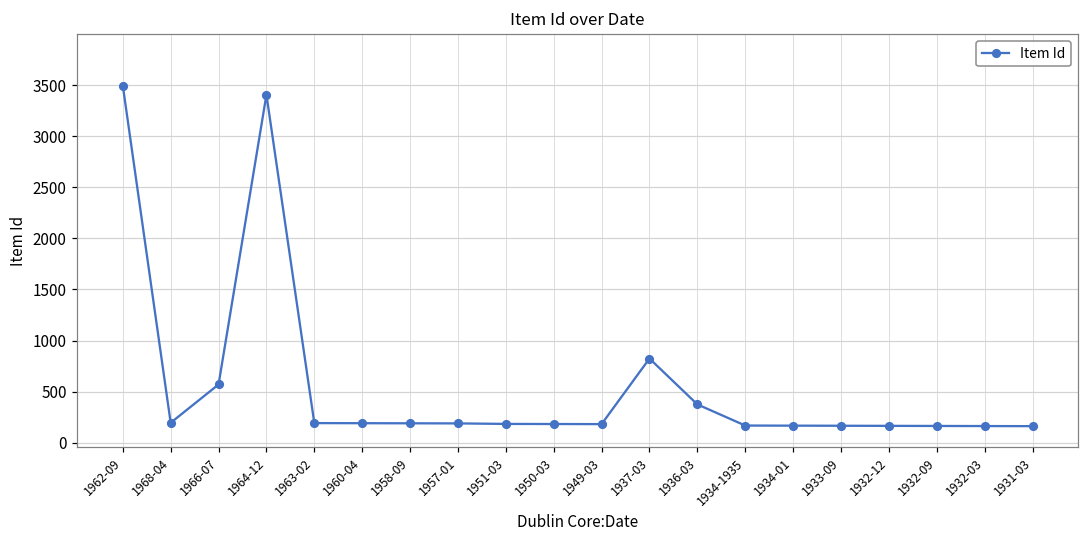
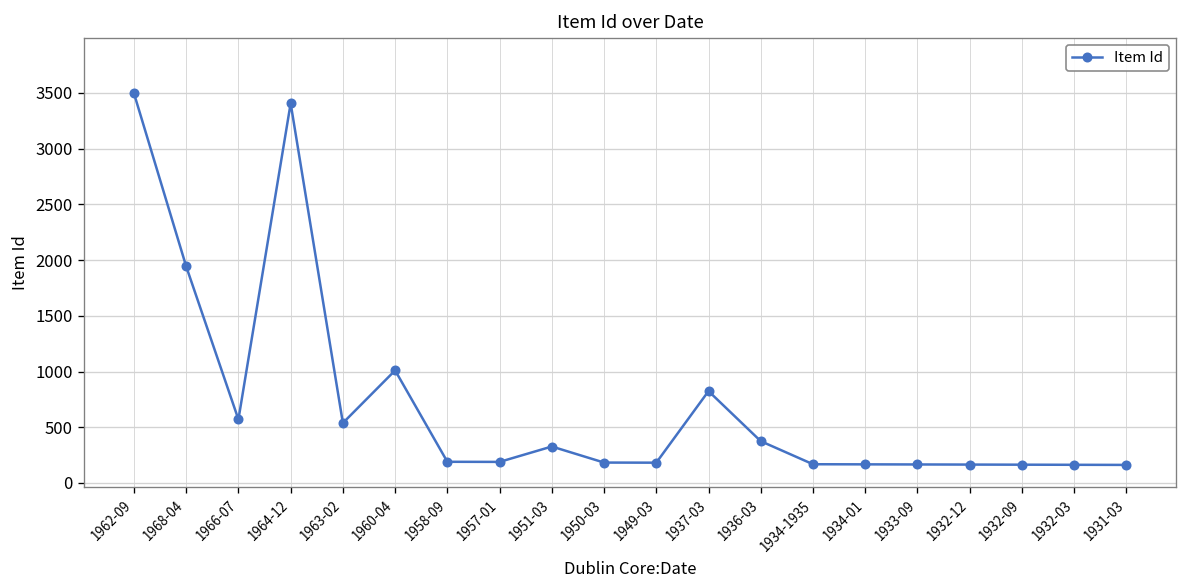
1968-04: 200 -> 1900
1963-02: 200 -> 500
1960-04: 200 -> 1000
1951-03: 200 -> 300
